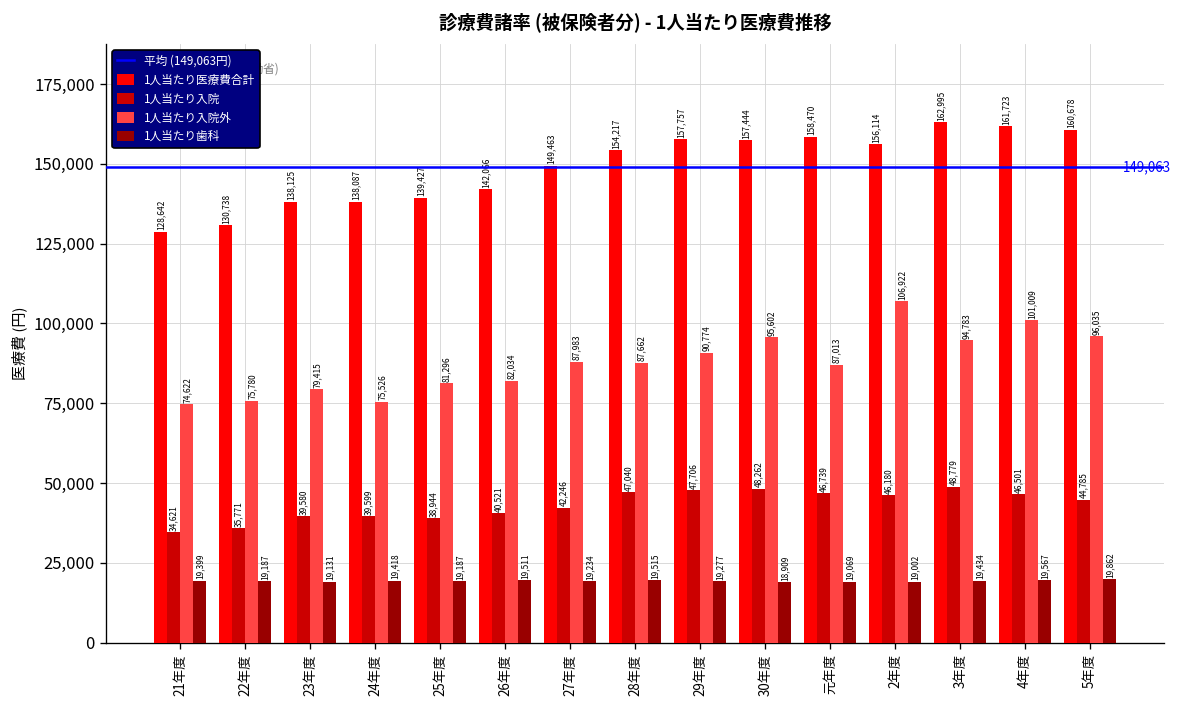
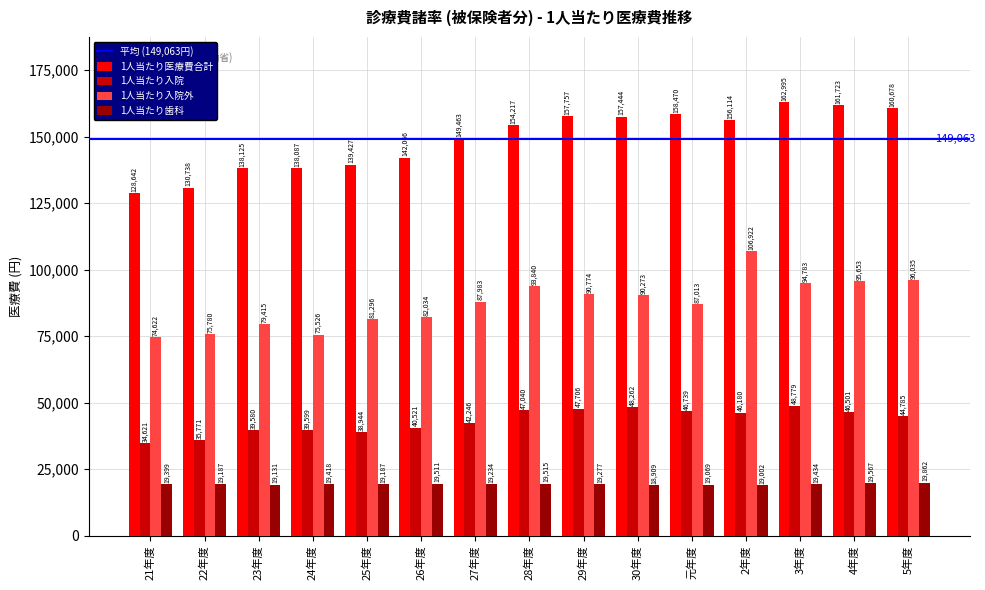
1人当たり入院外, 28年度: 87,662 -> 93,840
1人当たり入院外, 30年度: 95,602 -> 90,273
1人当たり入院外, 4年度: 101,009 -> 95,653
